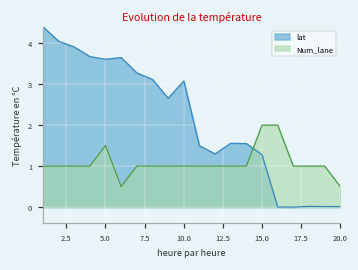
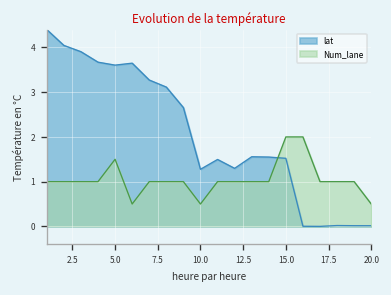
lat, 10.0: 3.1 -> 1.3
Num_lane, 10.0: 1.0 -> 0.5
lat, 15.0: 1.3 -> 1.5
